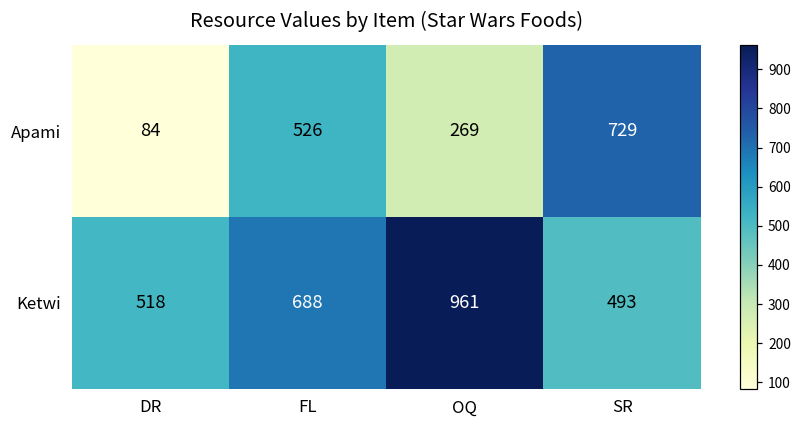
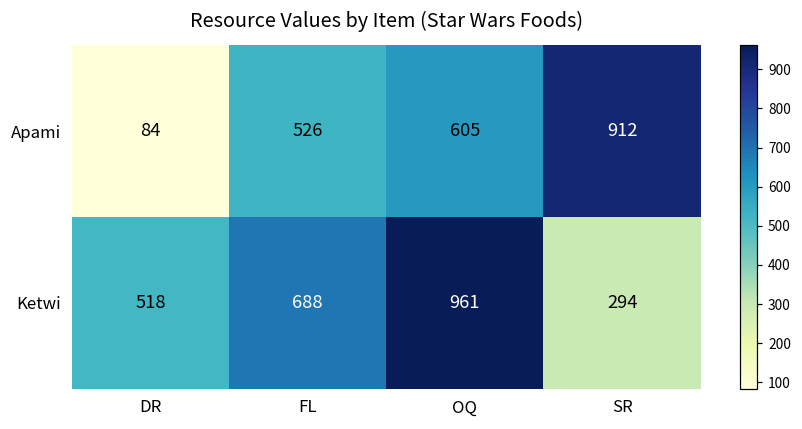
Apami, OQ: 269 -> 605
Apami, SR: 729 -> 912
Ketwi, SR: 493 -> 294
